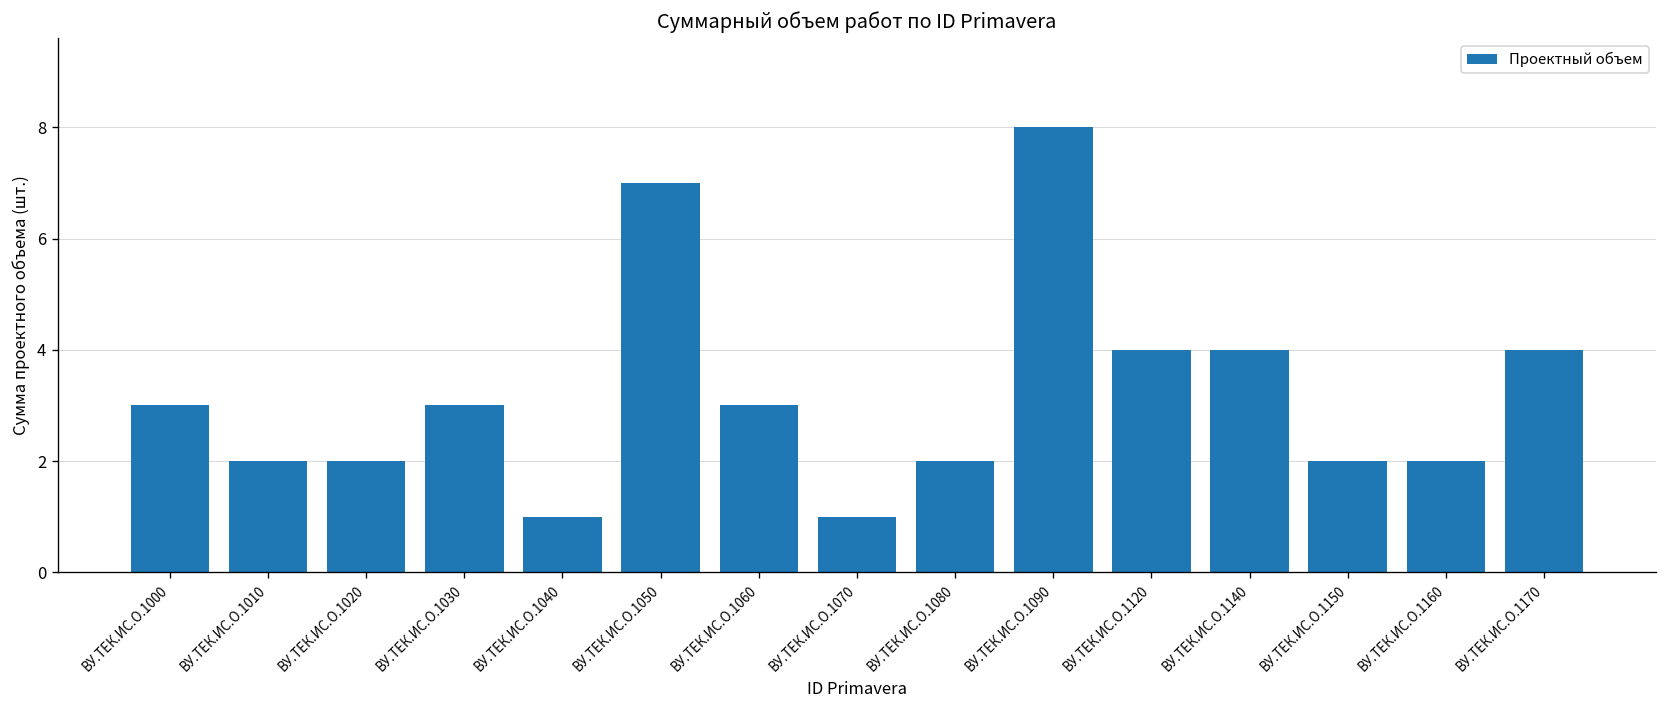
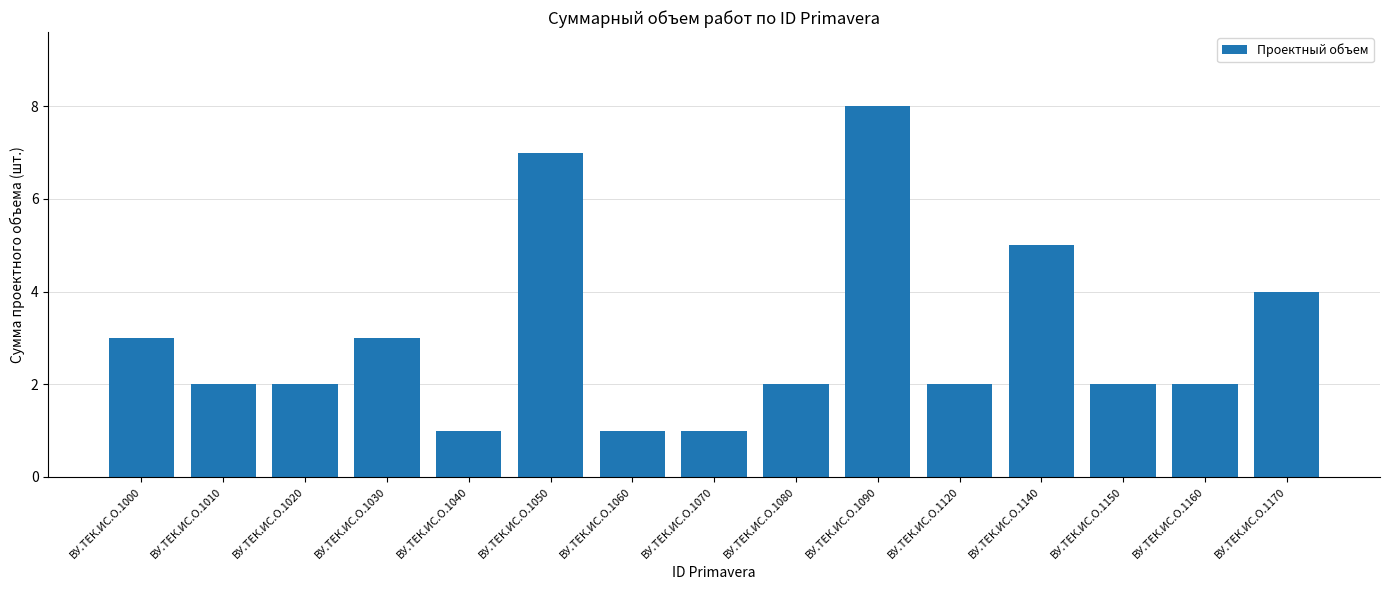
ВУ.ТЕК.ИС.О.1060: 3 -> 1
ВУ.ТЕК.ИС.О.1120: 4 -> 2
ВУ.ТЕК.ИС.О.1140: 4 -> 5
